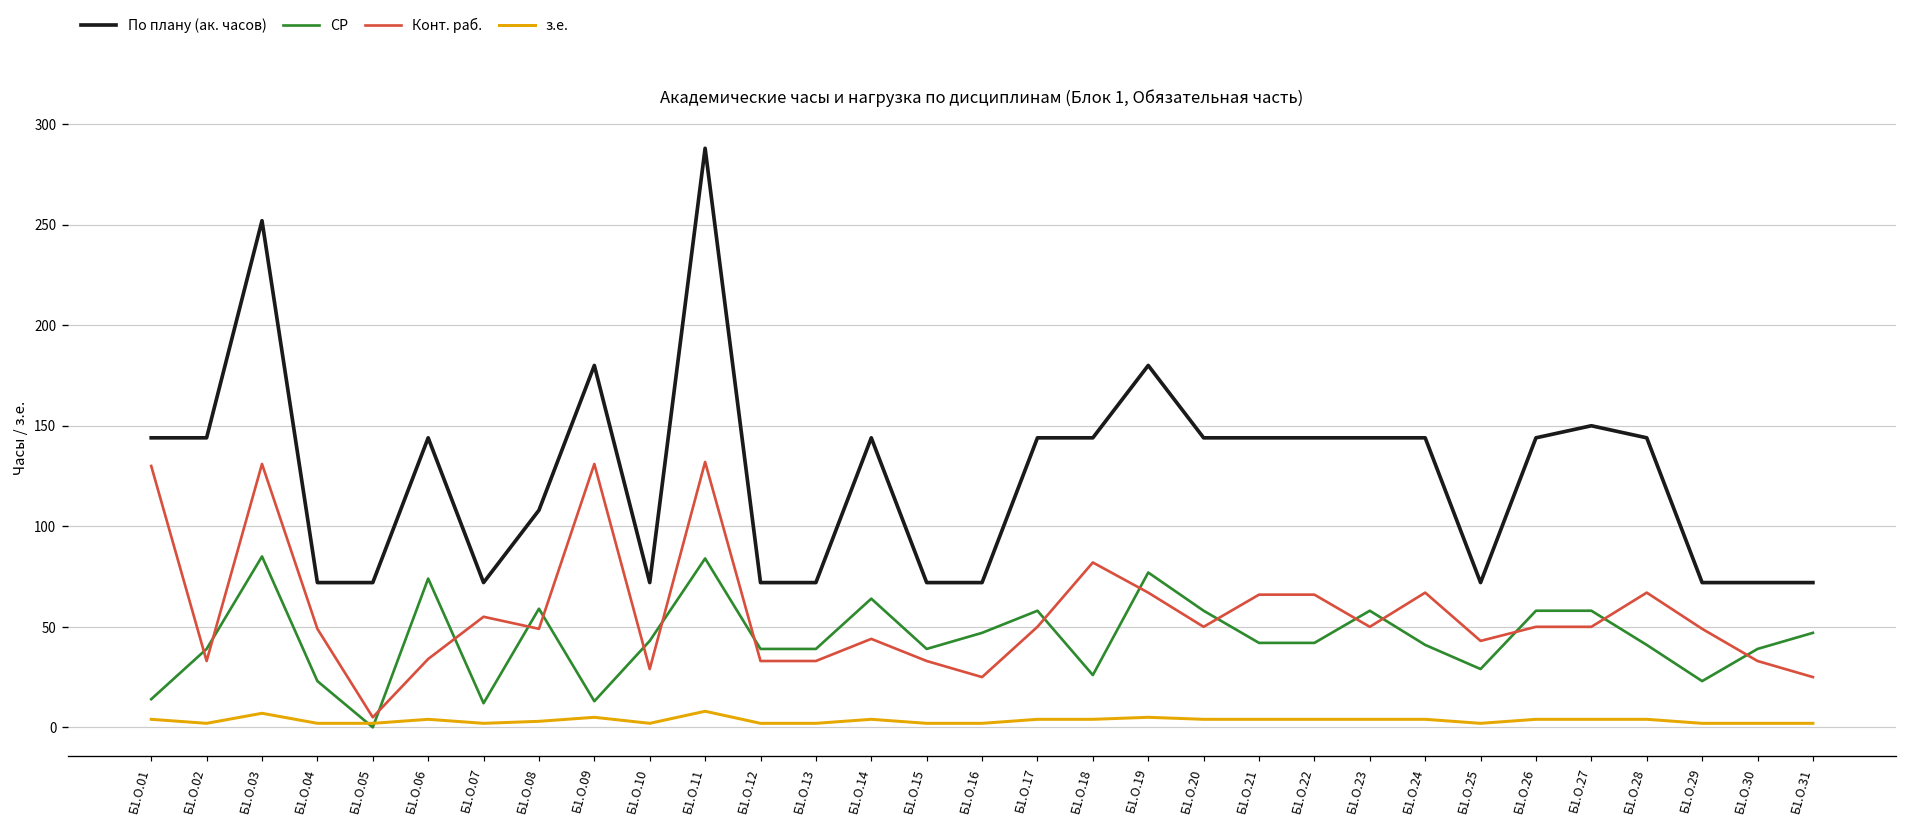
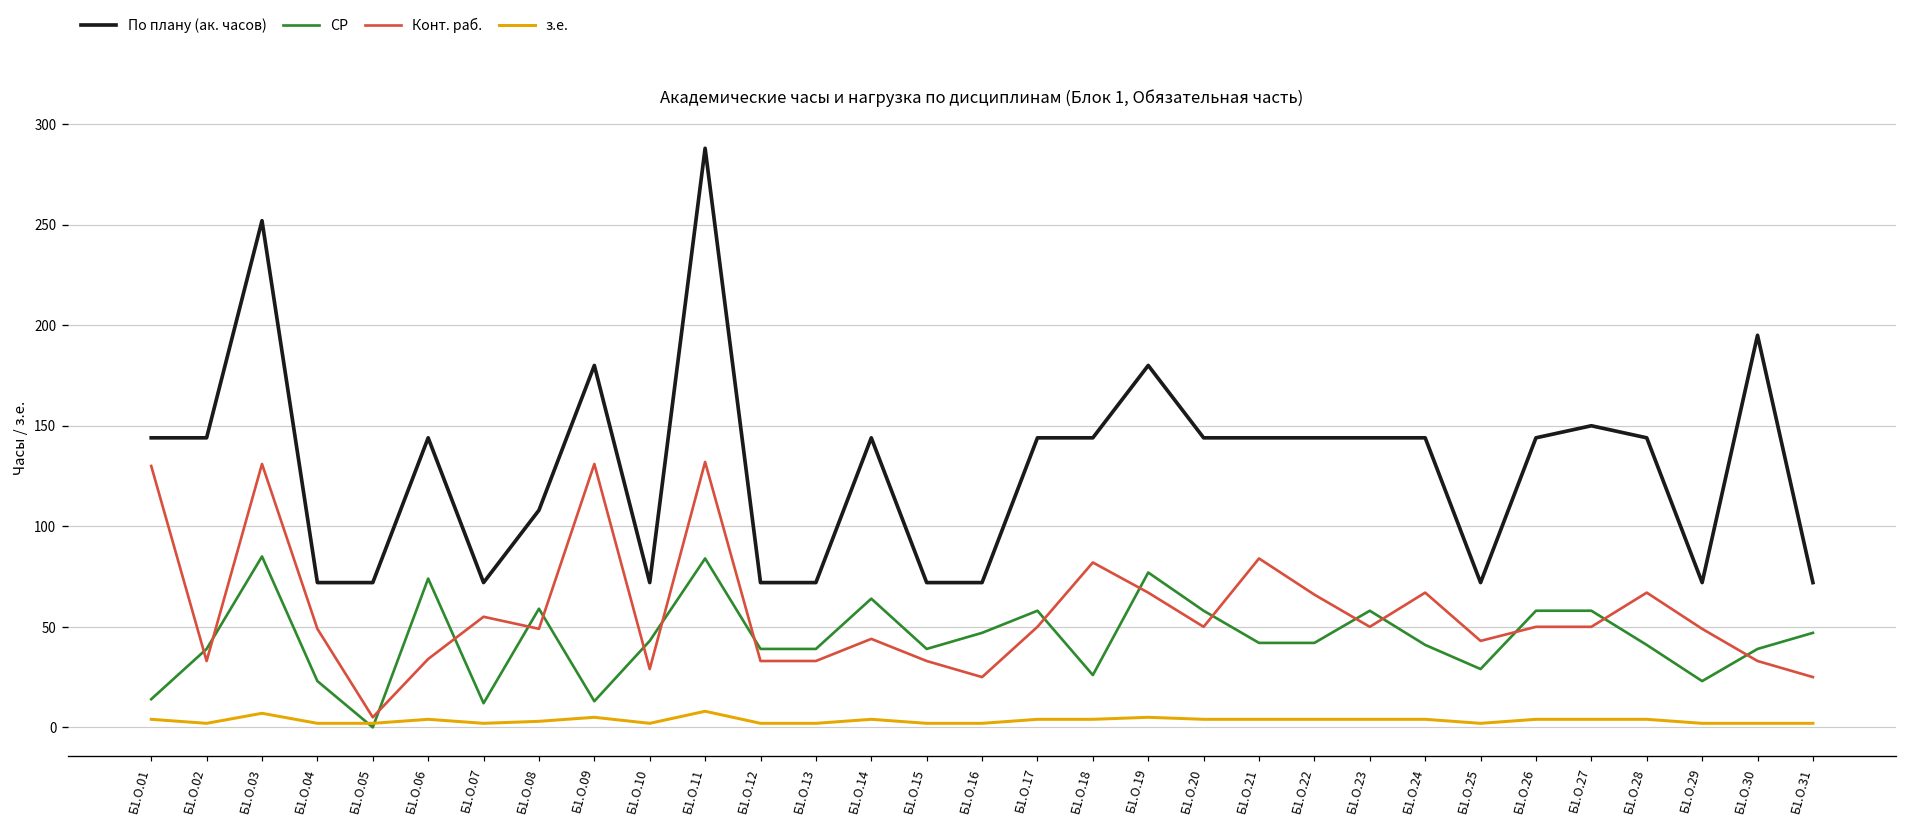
Конт. раб., Б1.О.21: 66 -> 84
По плану (ак. часов), Б1.О.30: 72 -> 195
